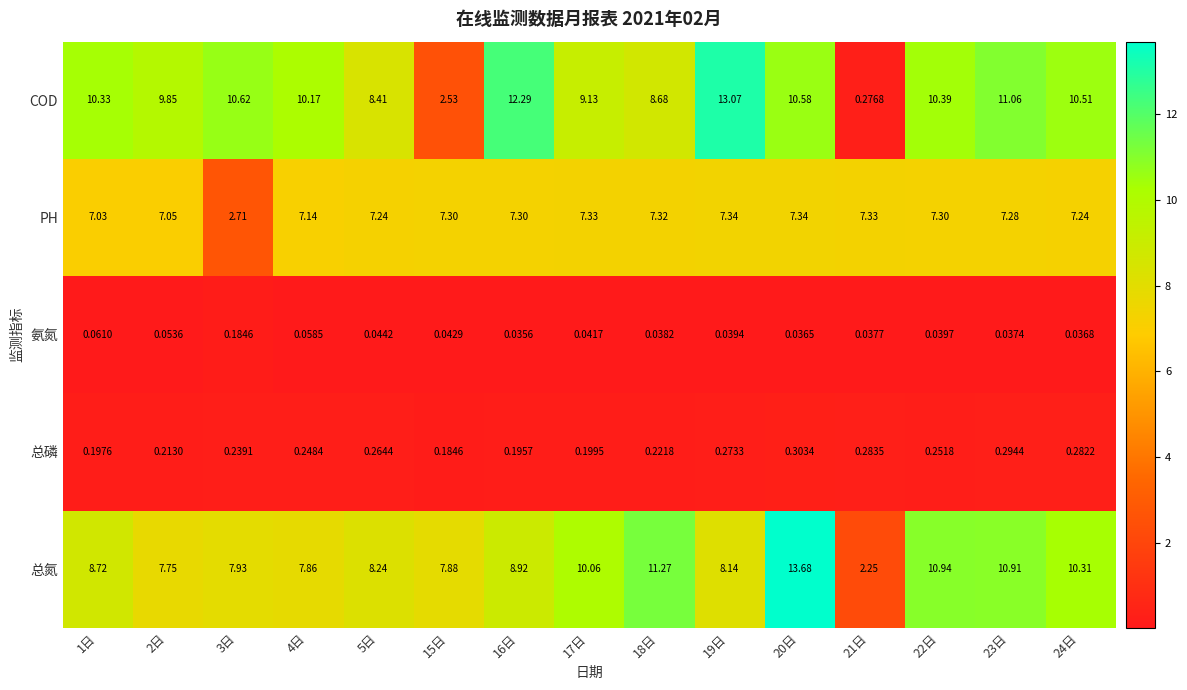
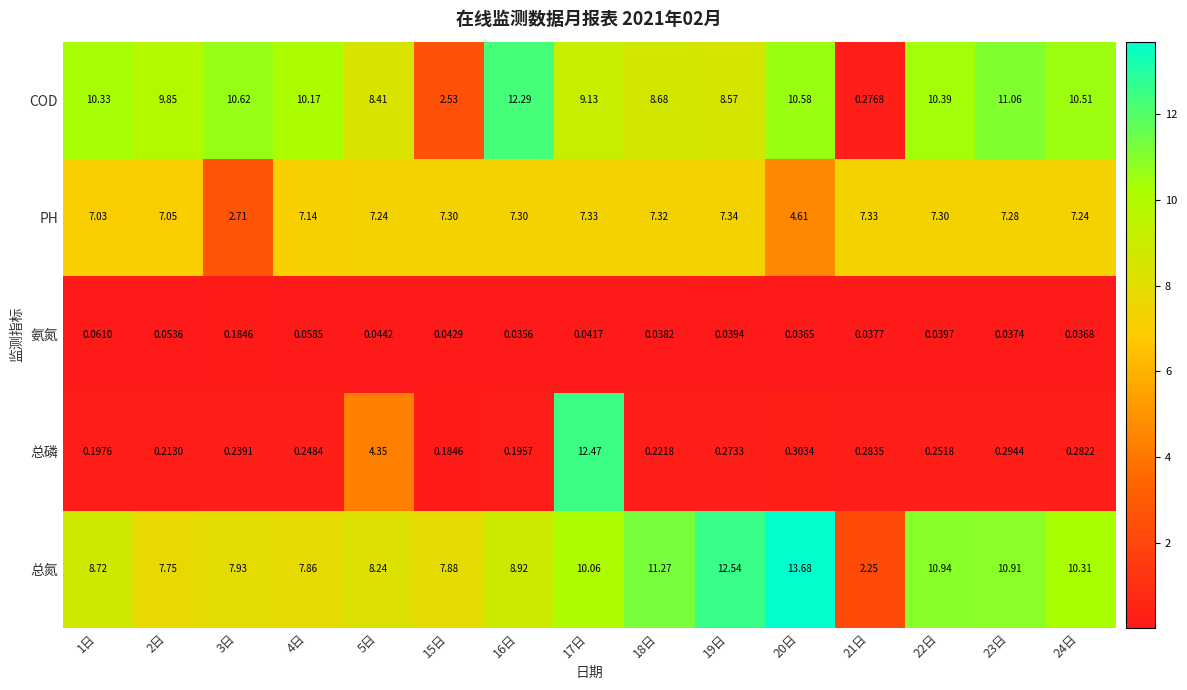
COD, 19日: 13.07 -> 8.57
PH, 20日: 7.34 -> 4.61
总磷, 5日: 0.2644 -> 4.35
总磷, 17日: 0.1995 -> 12.47
总氮, 19日: 8.14 -> 12.54
